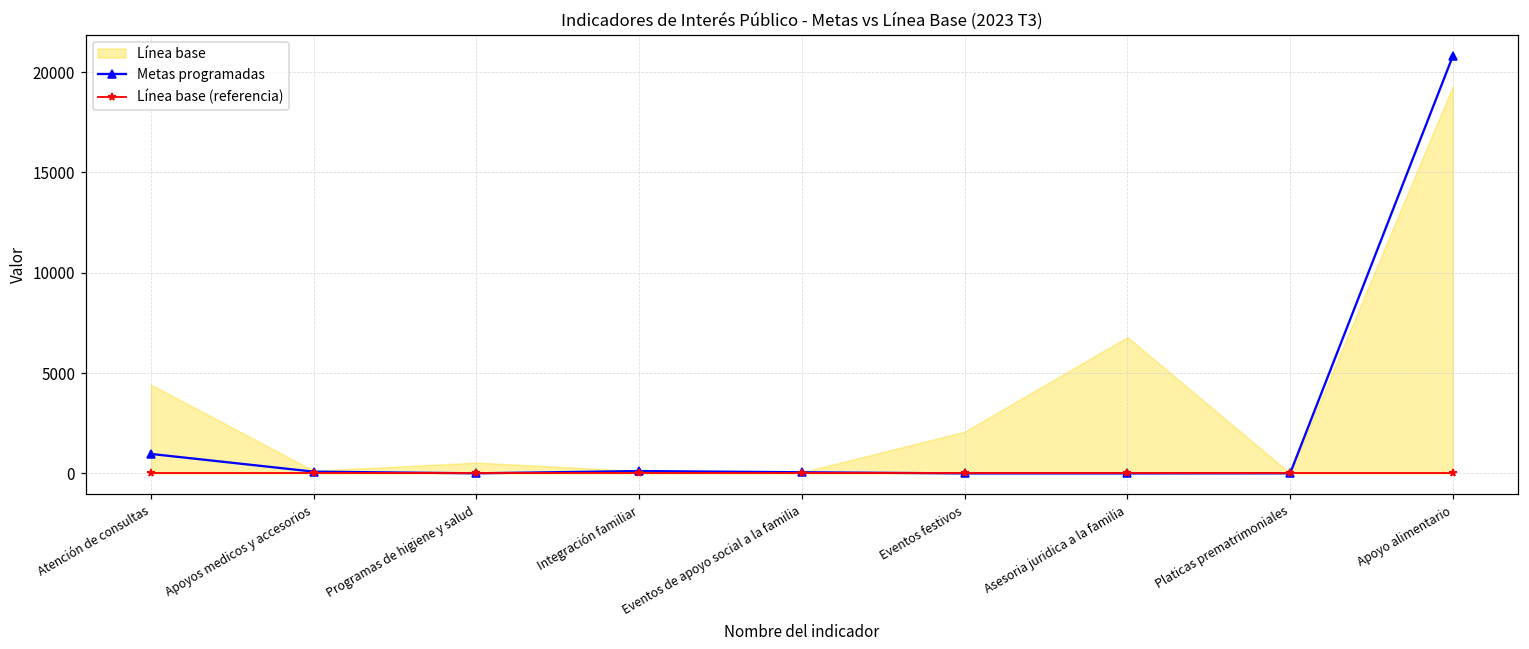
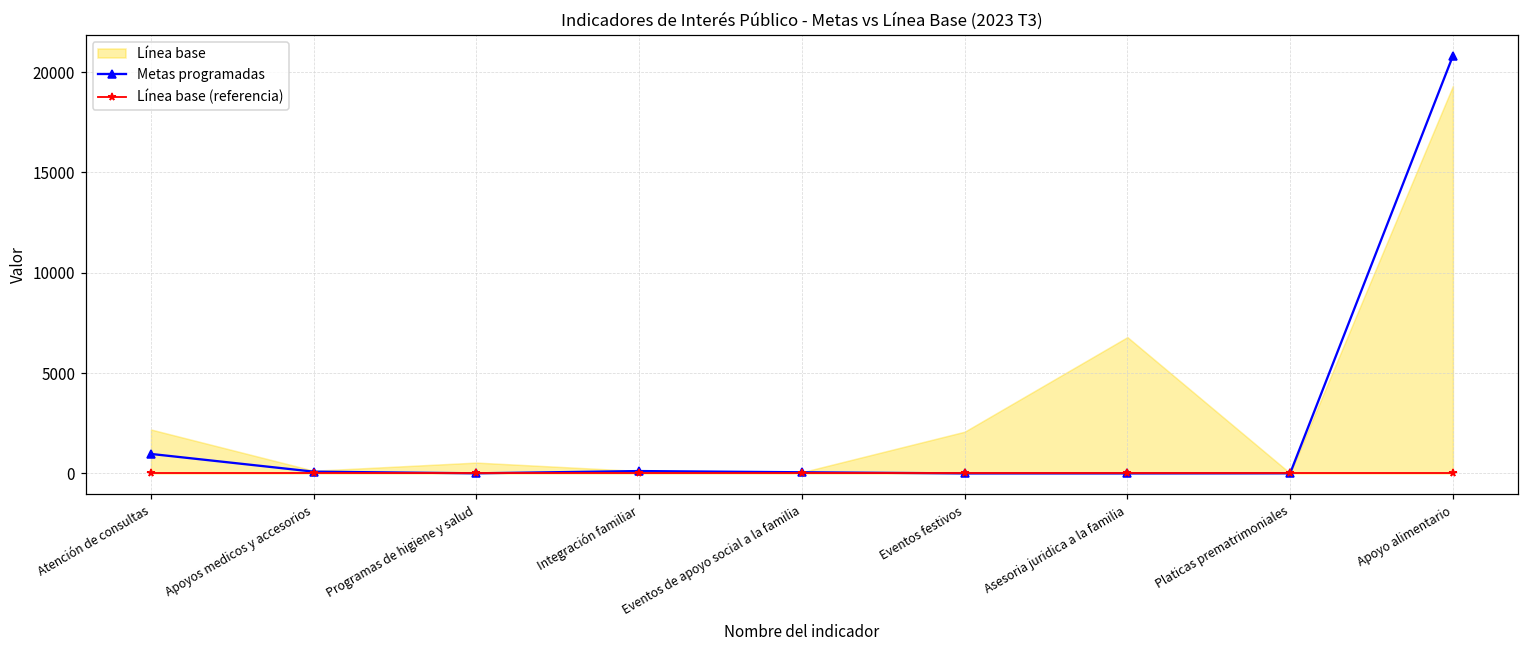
Línea base, Atención de consultas: 4400 -> 2200
